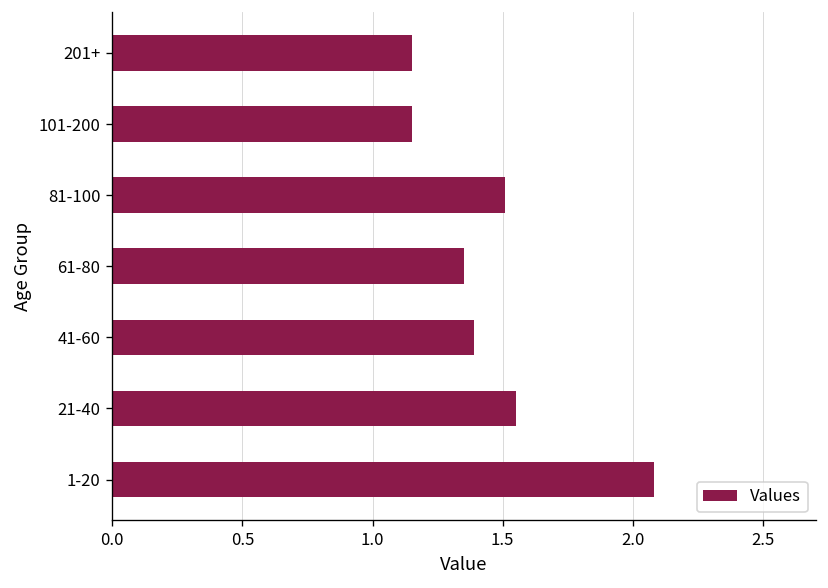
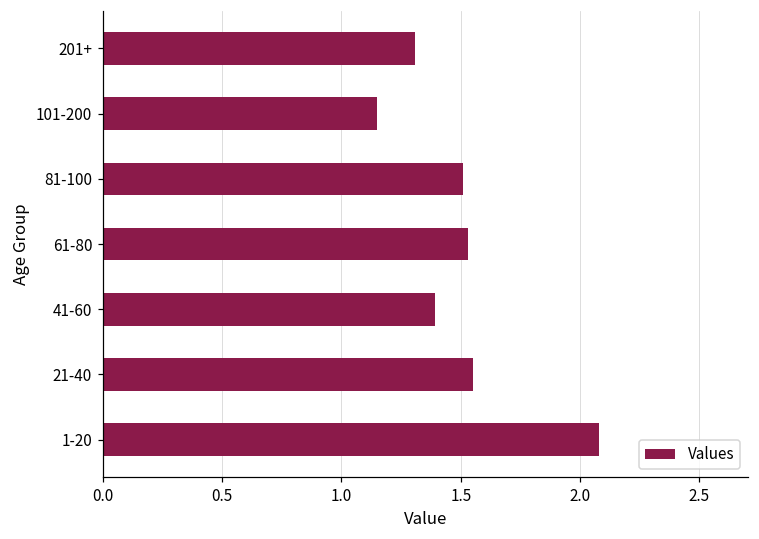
201+: 1.15 -> 1.31
61-80: 1.35 -> 1.53
